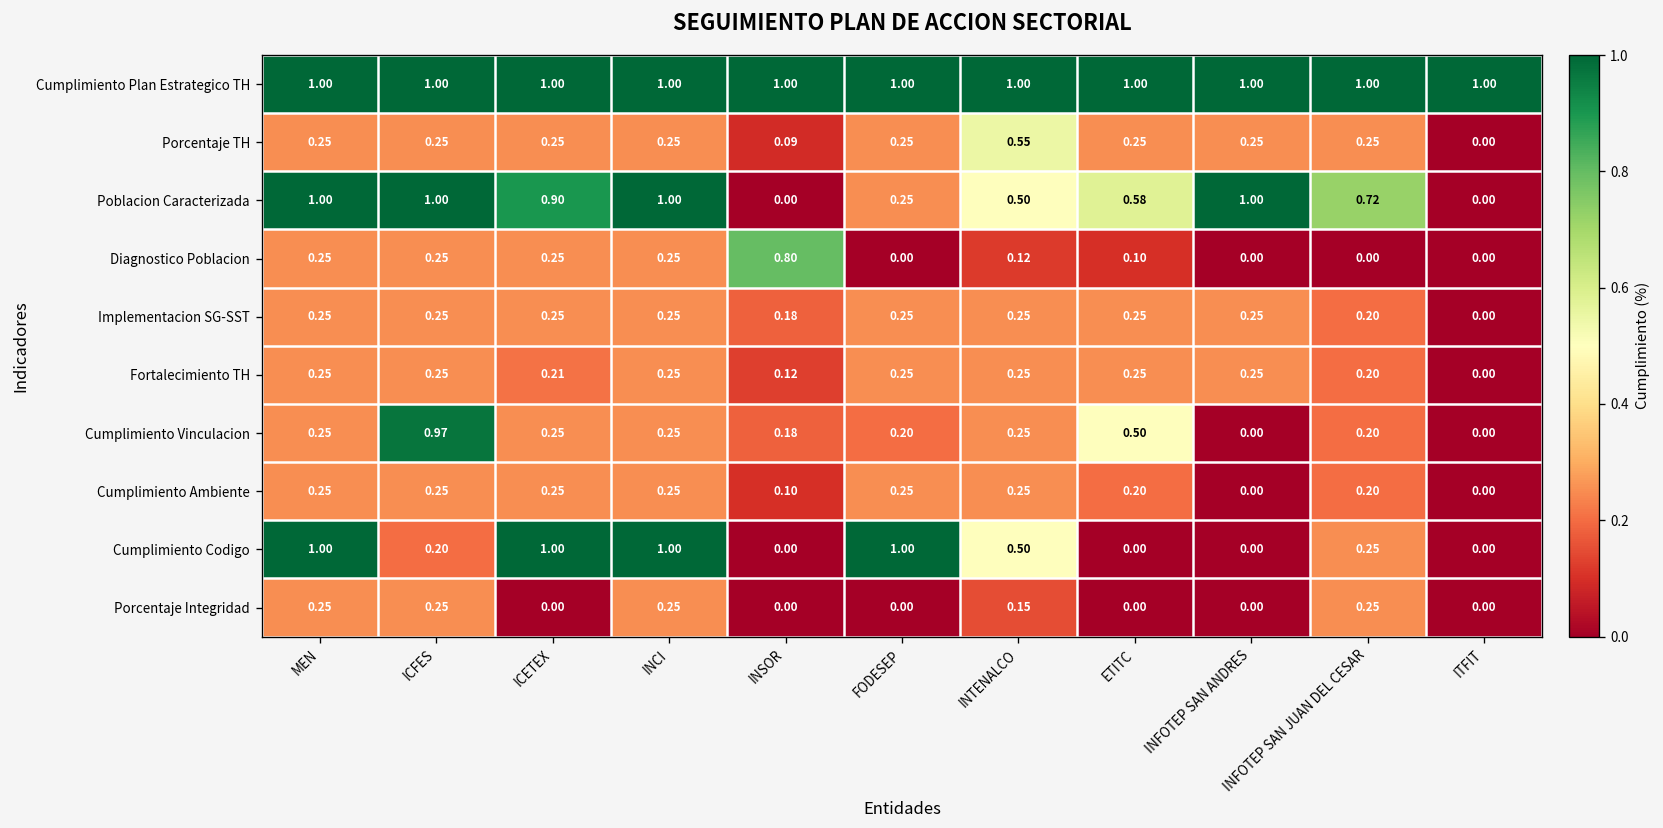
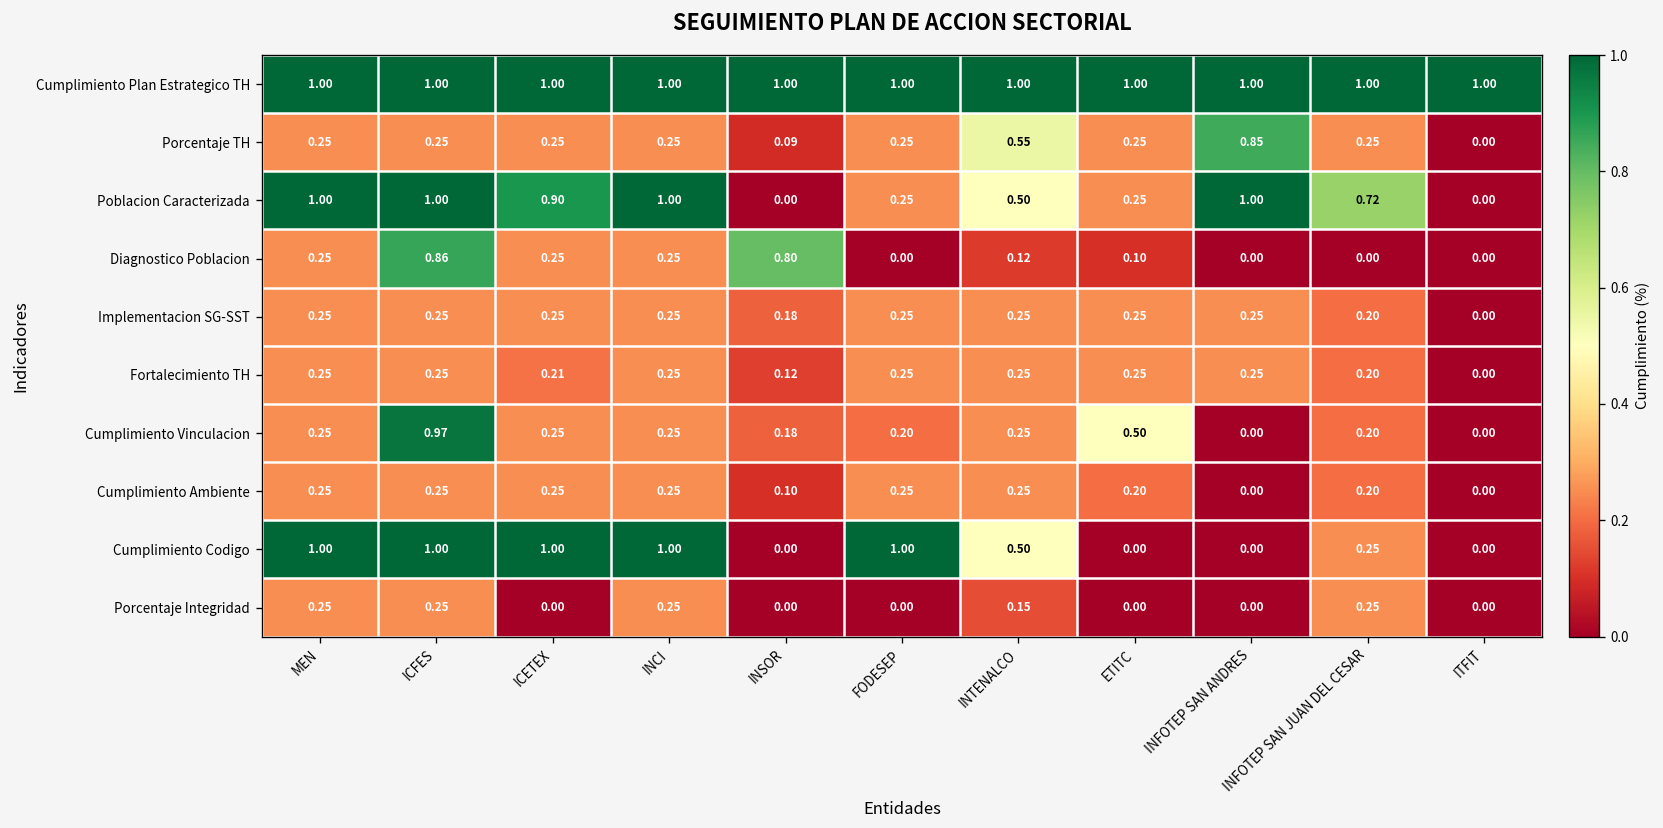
Porcentaje TH, INFOTEP SAN ANDRES: 0.25 -> 0.85
Poblacion Caracterizada, ETITC: 0.58 -> 0.25
Diagnostico Poblacion, ICFES: 0.25 -> 0.86
Cumplimiento Codigo, ICFES: 0.20 -> 1.00
